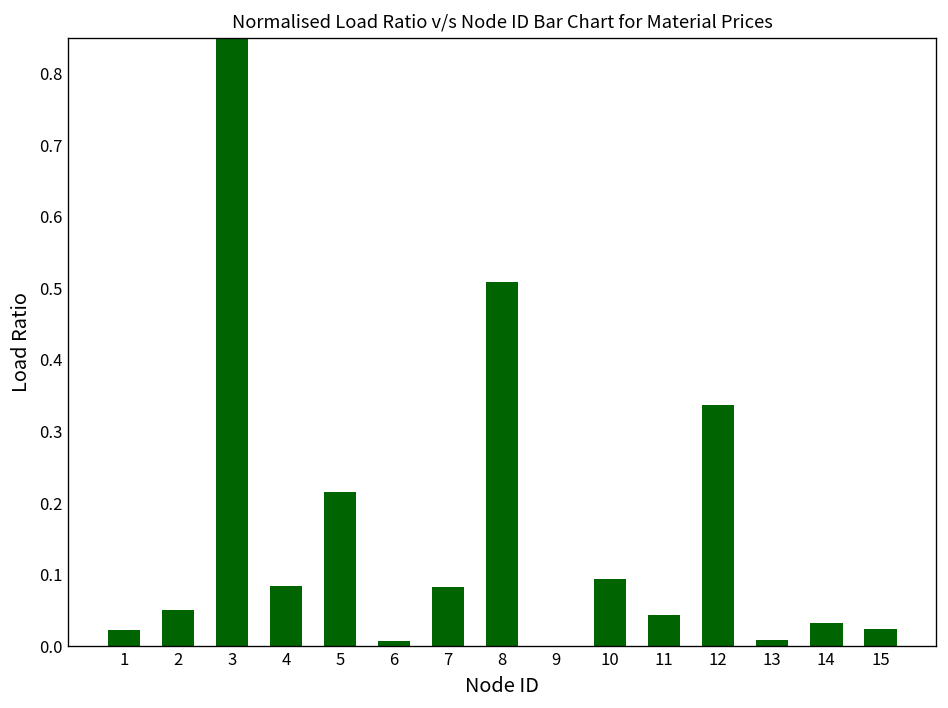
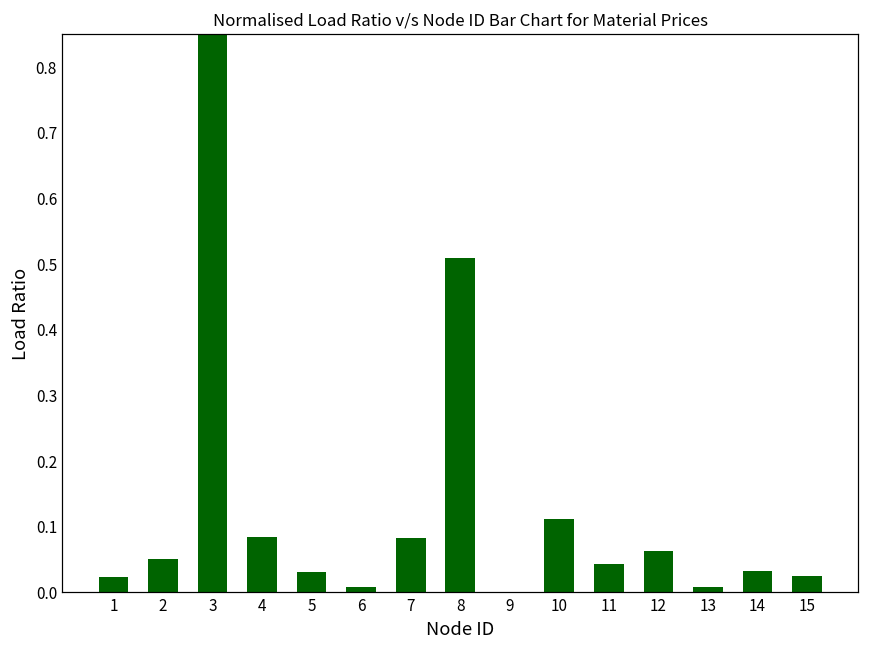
5: 0.22 -> 0.03
10: 0.09 -> 0.11
12: 0.34 -> 0.06
